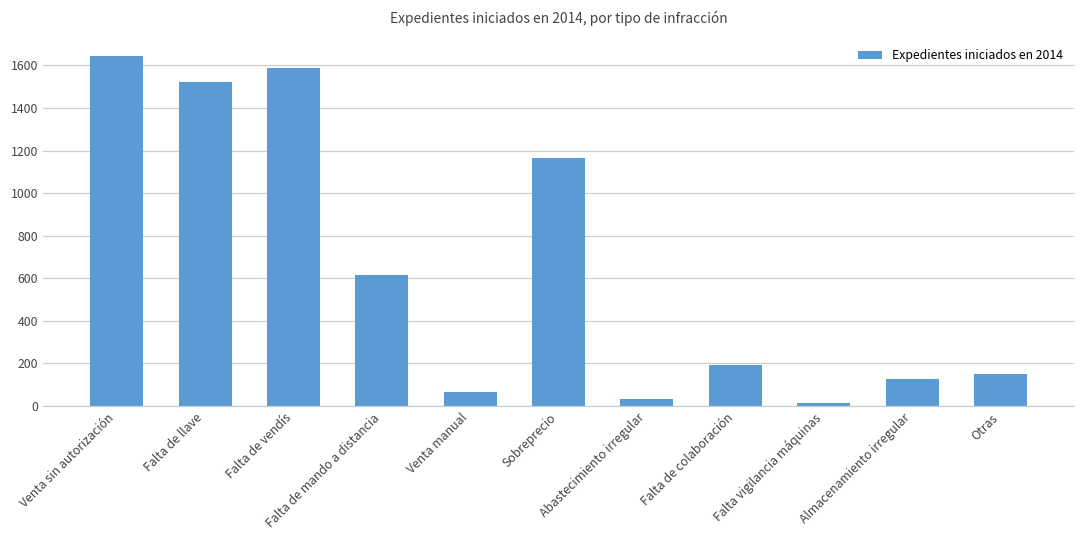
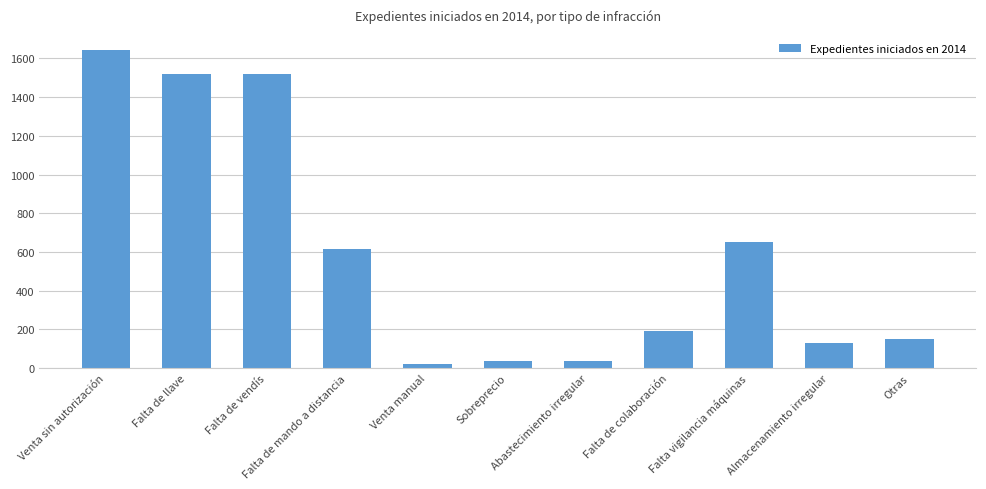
Falta de vendís: 1590 -> 1520
Venta manual: 70 -> 20
Sobreprecio: 1170 -> 40
Falta vigilancia máquinas: 20 -> 650
